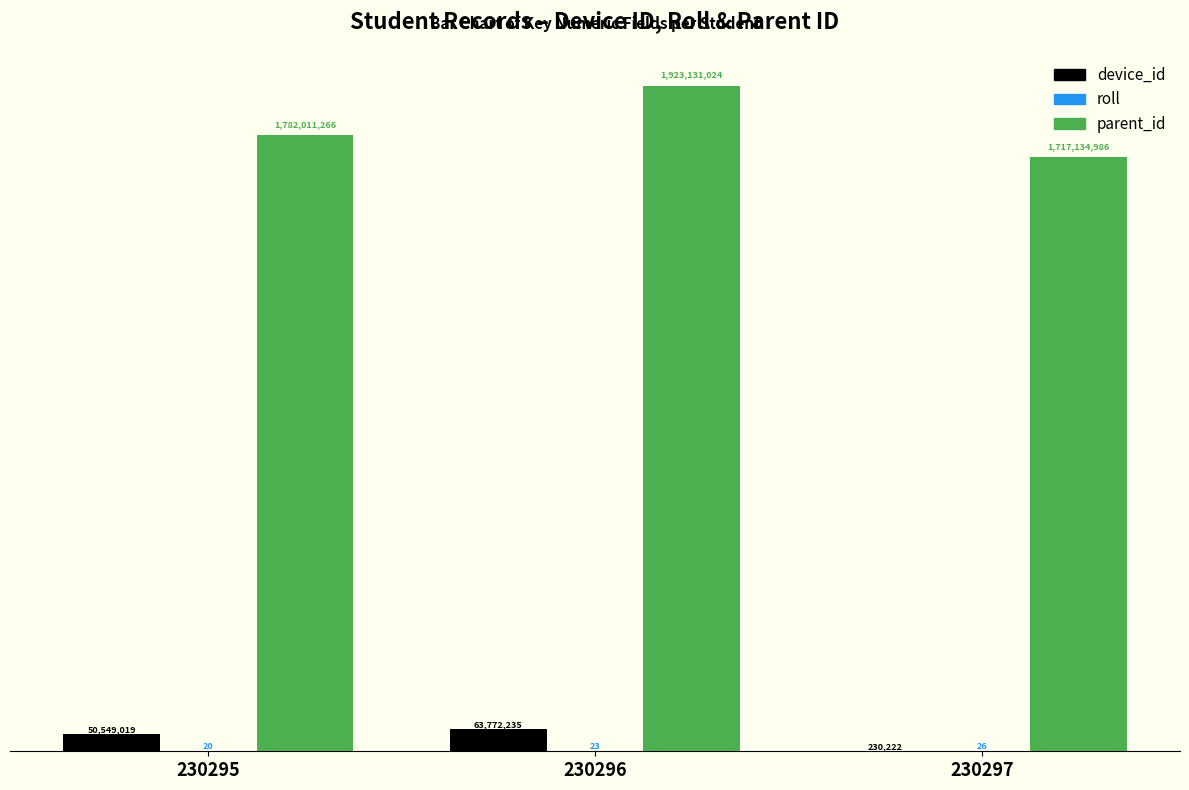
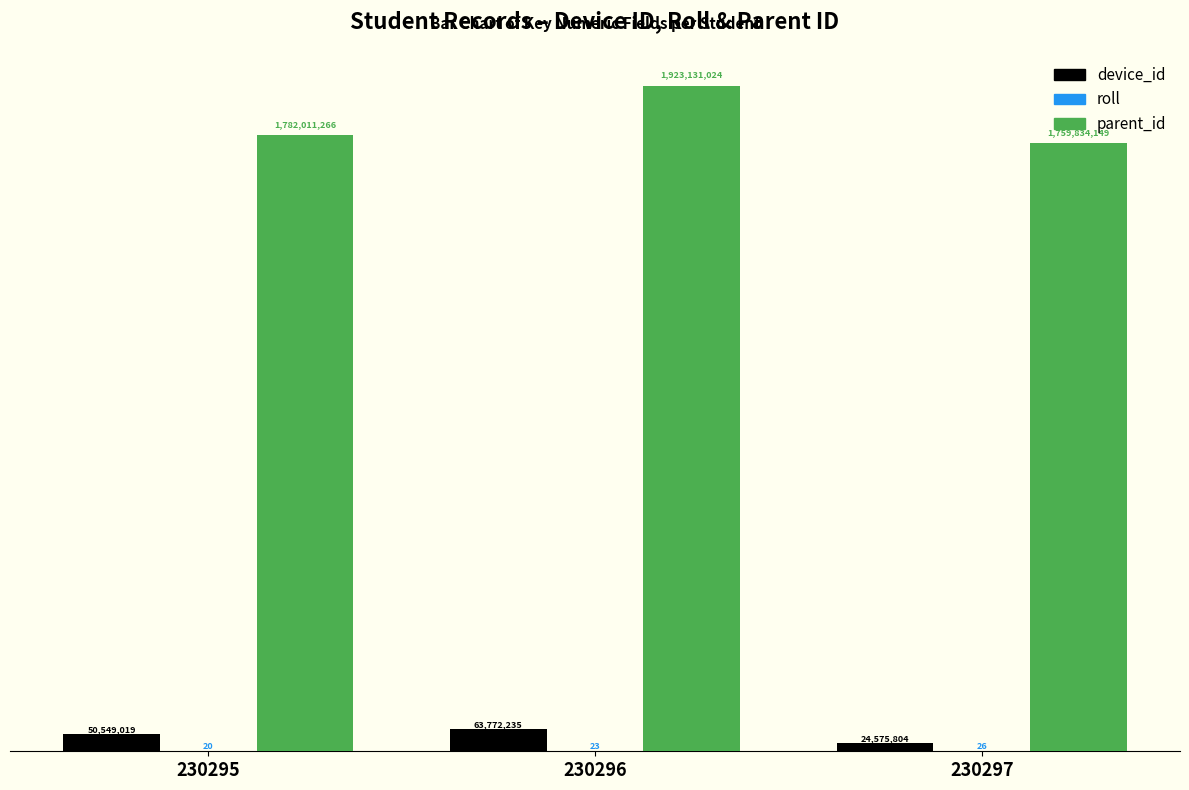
device_id, 230297: 230,222 -> 24,575,804
parent_id, 230297: 1,717,134,986 -> 1,759,834,149
